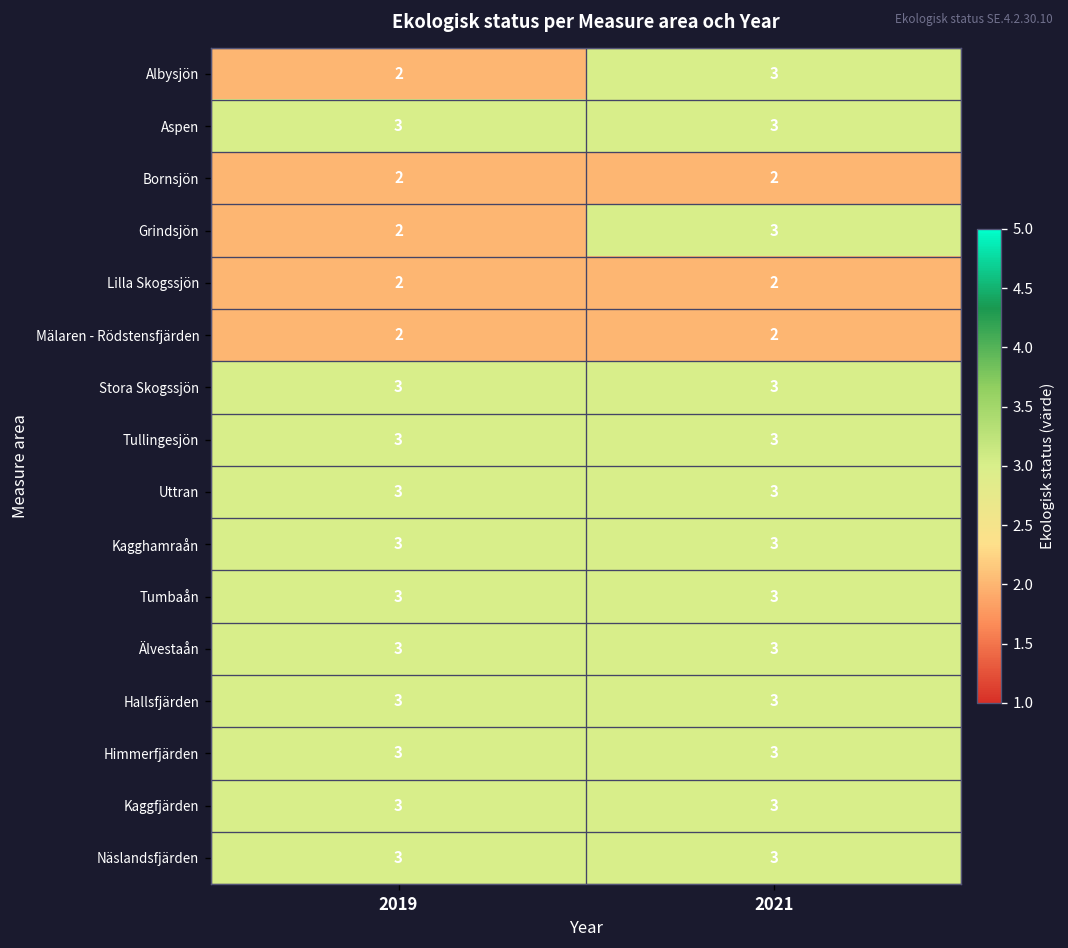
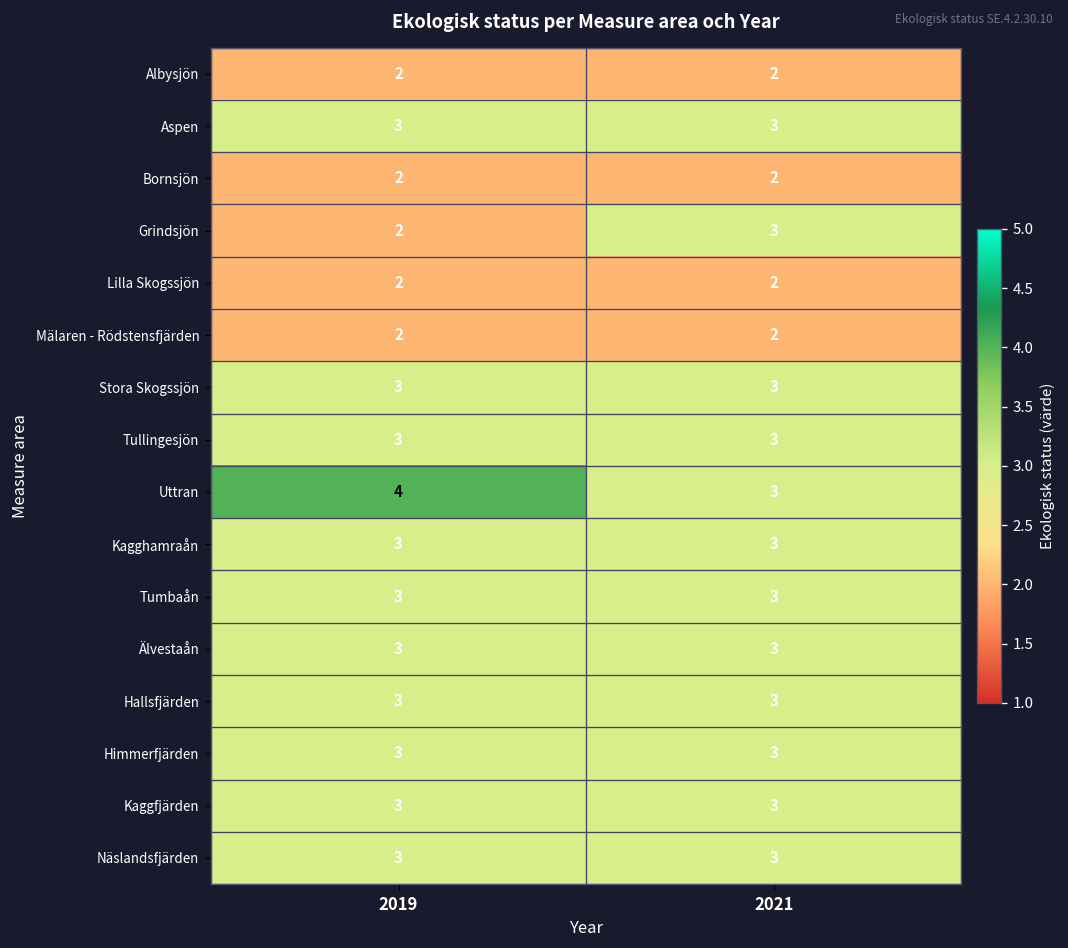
Albysjön, 2021: 3 -> 2
Uttran, 2019: 3 -> 4
